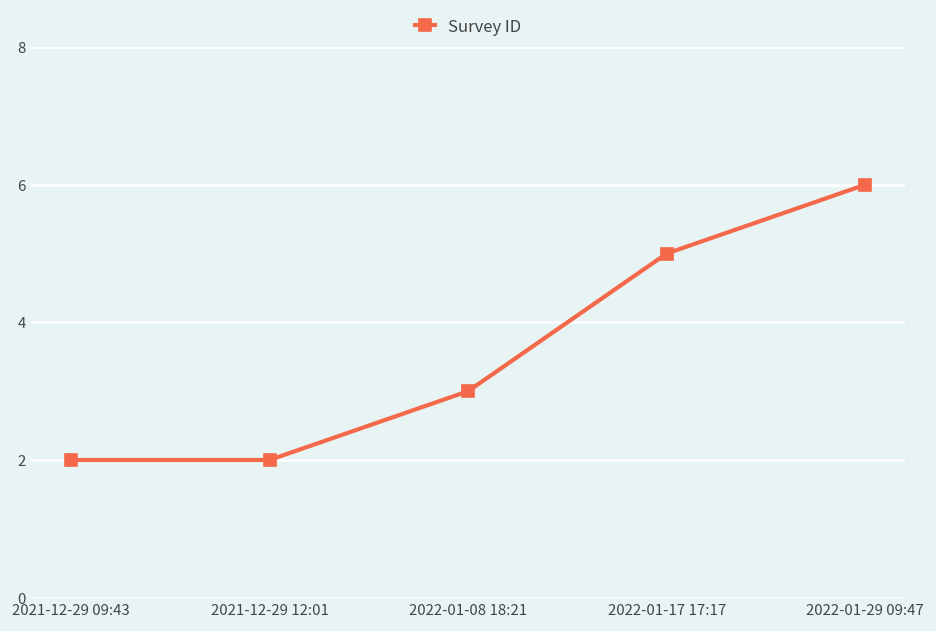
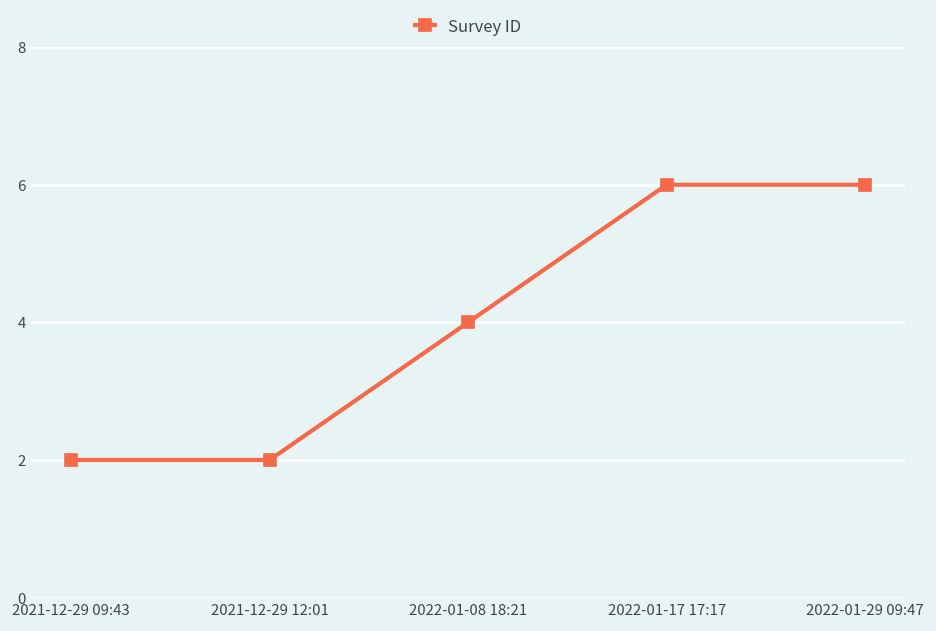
2022-01-08 18:21: 3 -> 4
2022-01-17 17:17: 5 -> 6
